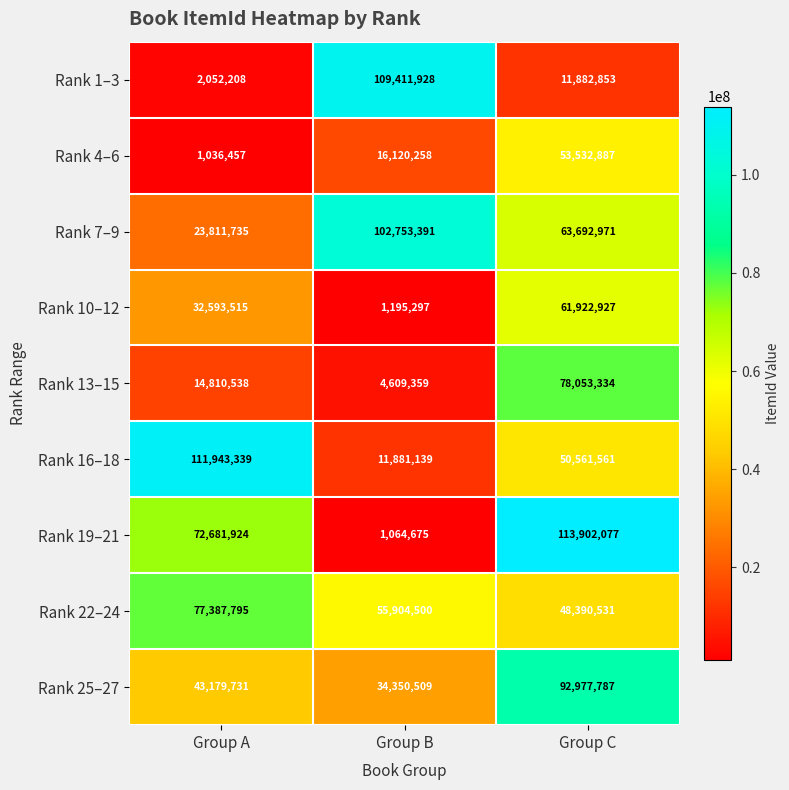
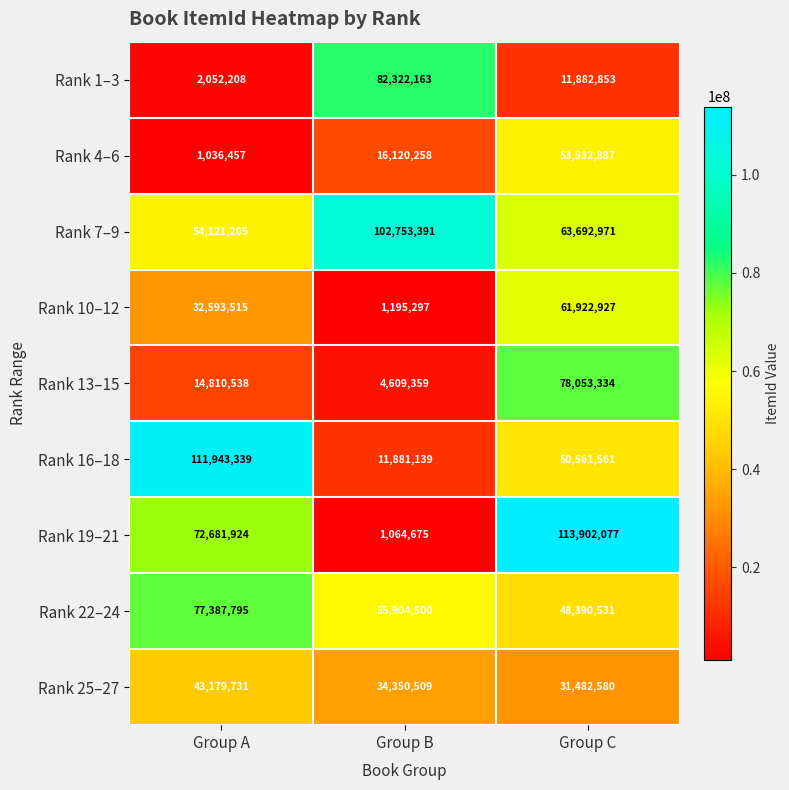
Rank 1–3, Group B: 109,411,928 -> 82,322,163
Rank 7–9, Group A: 23,811,735 -> 54,121,205
Rank 25–27, Group C: 92,977,787 -> 31,482,580
